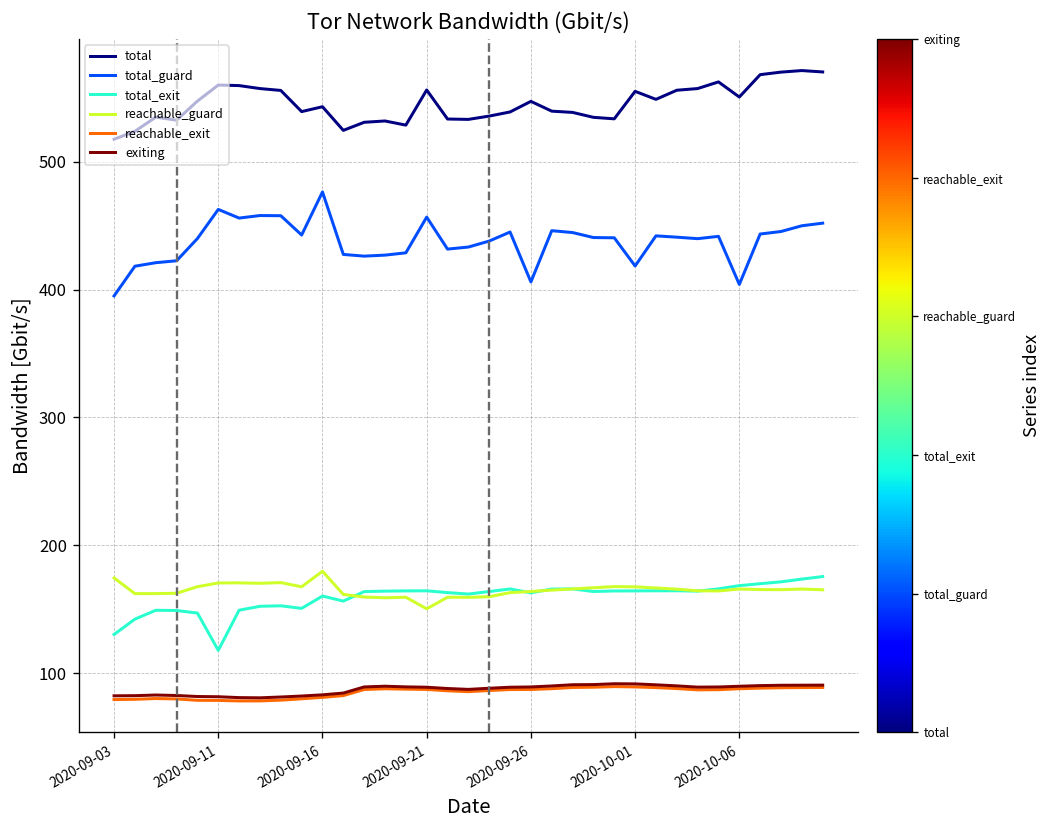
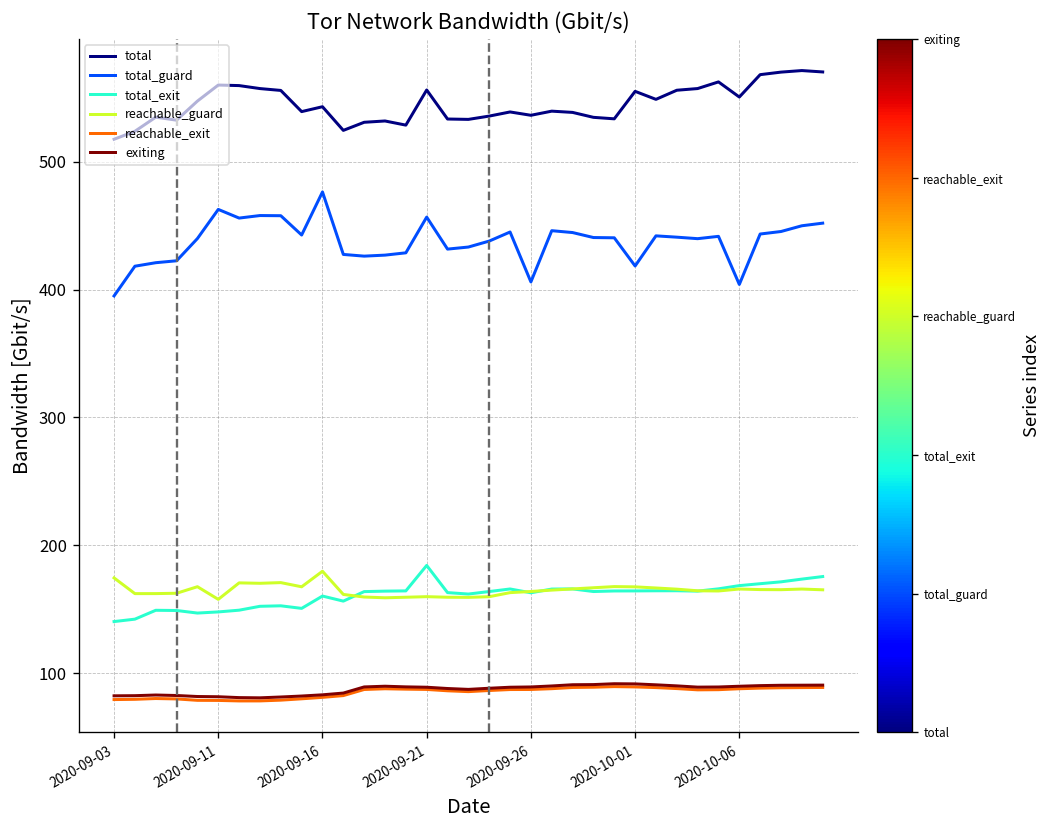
total_exit, 2020-09-03: 130 -> 140
total_exit, 2020-09-11: 118 -> 148
reachable_guard, 2020-09-11: 170 -> 158
total_exit, 2020-09-21: 164 -> 184
reachable_guard, 2020-09-21: 150 -> 160
total, 2020-09-26: 547 -> 536
